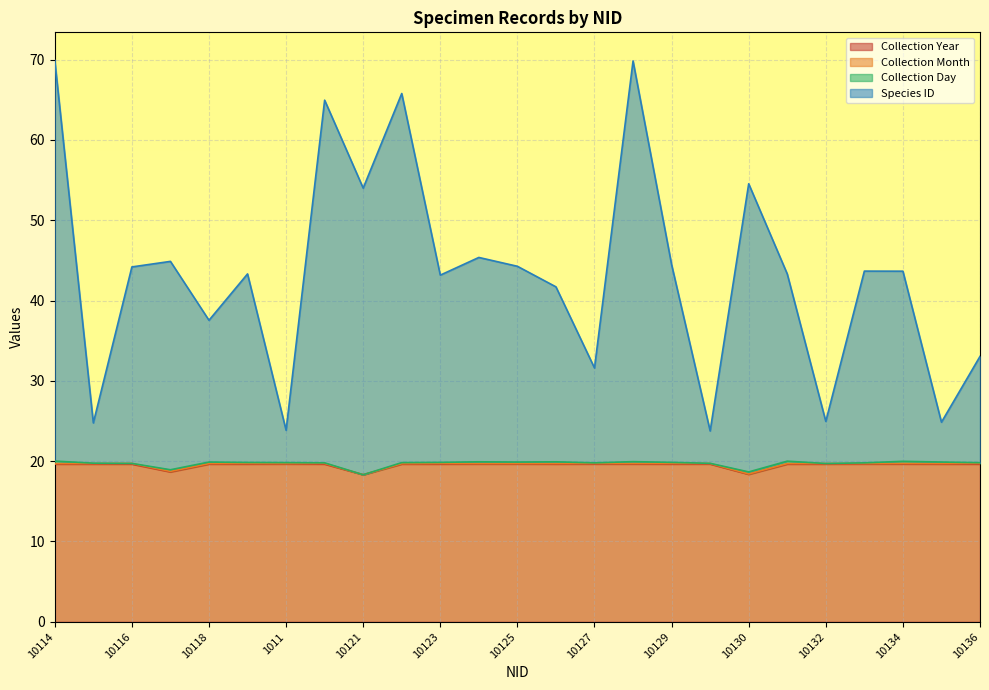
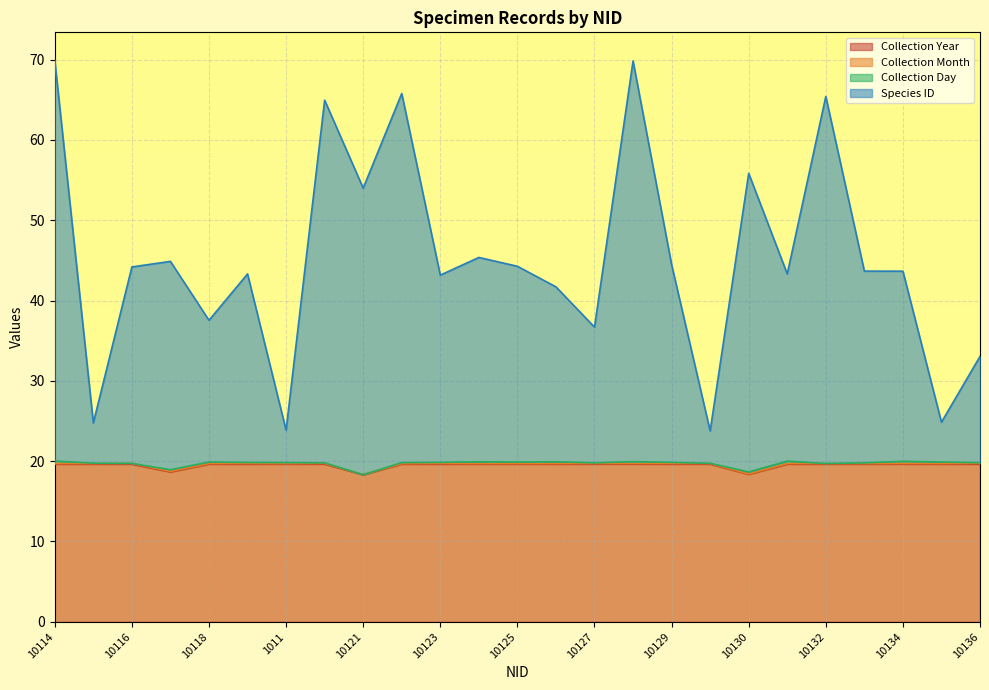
Species ID, 10127: 12 -> 17
Species ID, 10130: 36 -> 37
Species ID, 10132: 5 -> 46
